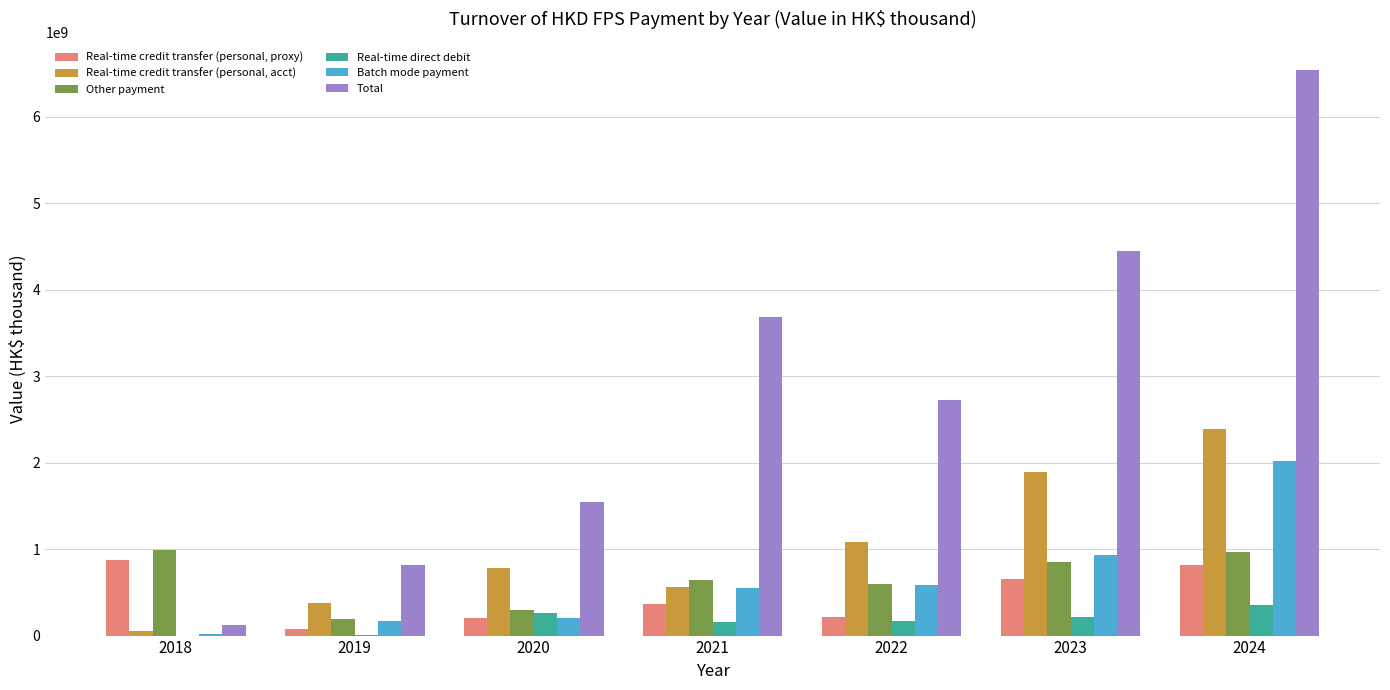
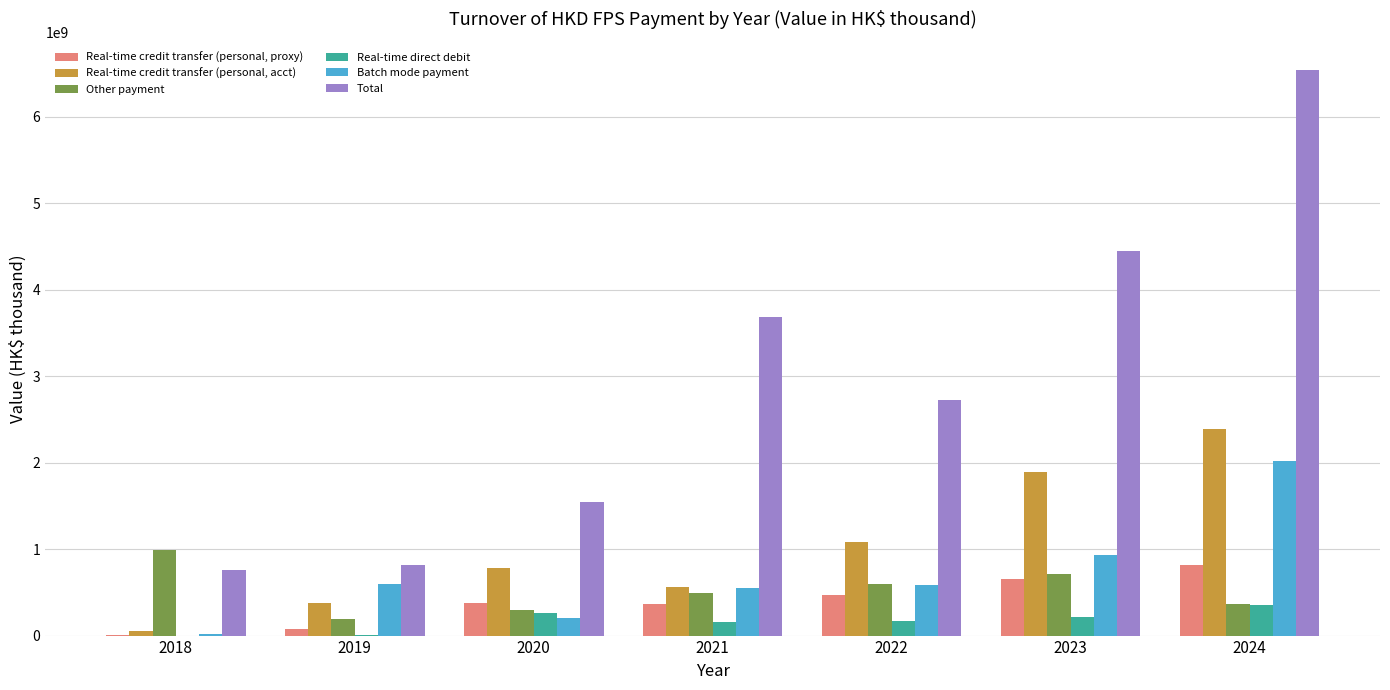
Real-time credit transfer (personal, proxy), 2018: 900000000 -> 0
Total, 2018: 100000000 -> 800000000
Batch mode payment, 2019: 200000000 -> 600000000
Real-time credit transfer (personal, proxy), 2020: 200000000 -> 400000000
Other payment, 2021: 600000000 -> 500000000
Real-time credit transfer (personal, proxy), 2022: 200000000 -> 500000000
Other payment, 2023: 900000000 -> 700000000
Other payment, 2024: 1000000000 -> 400000000
